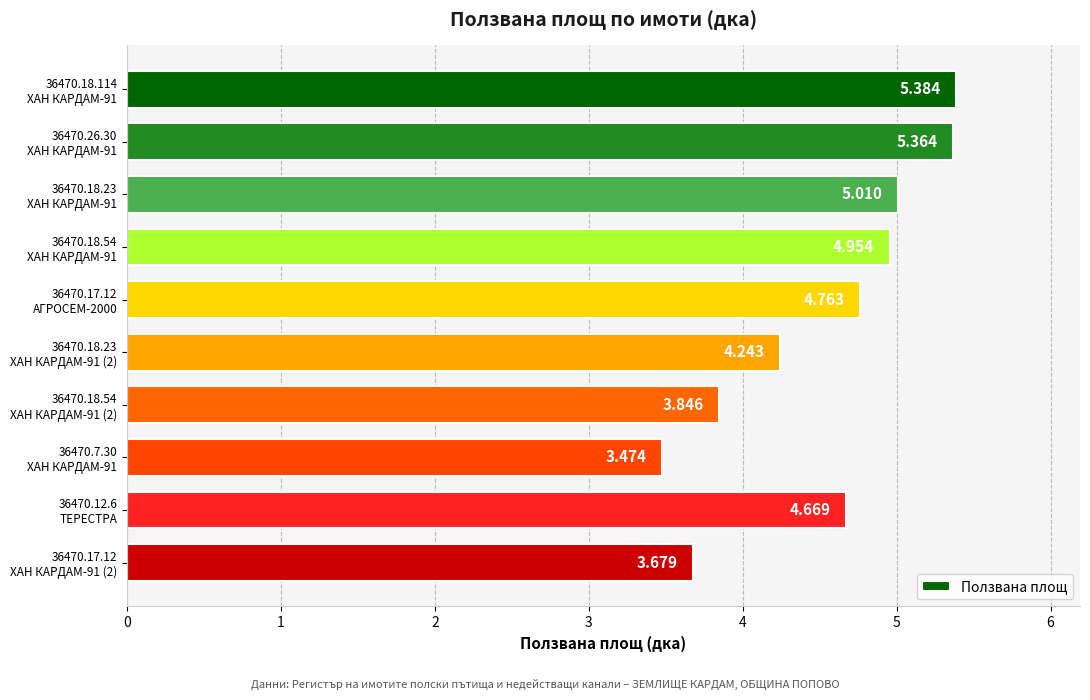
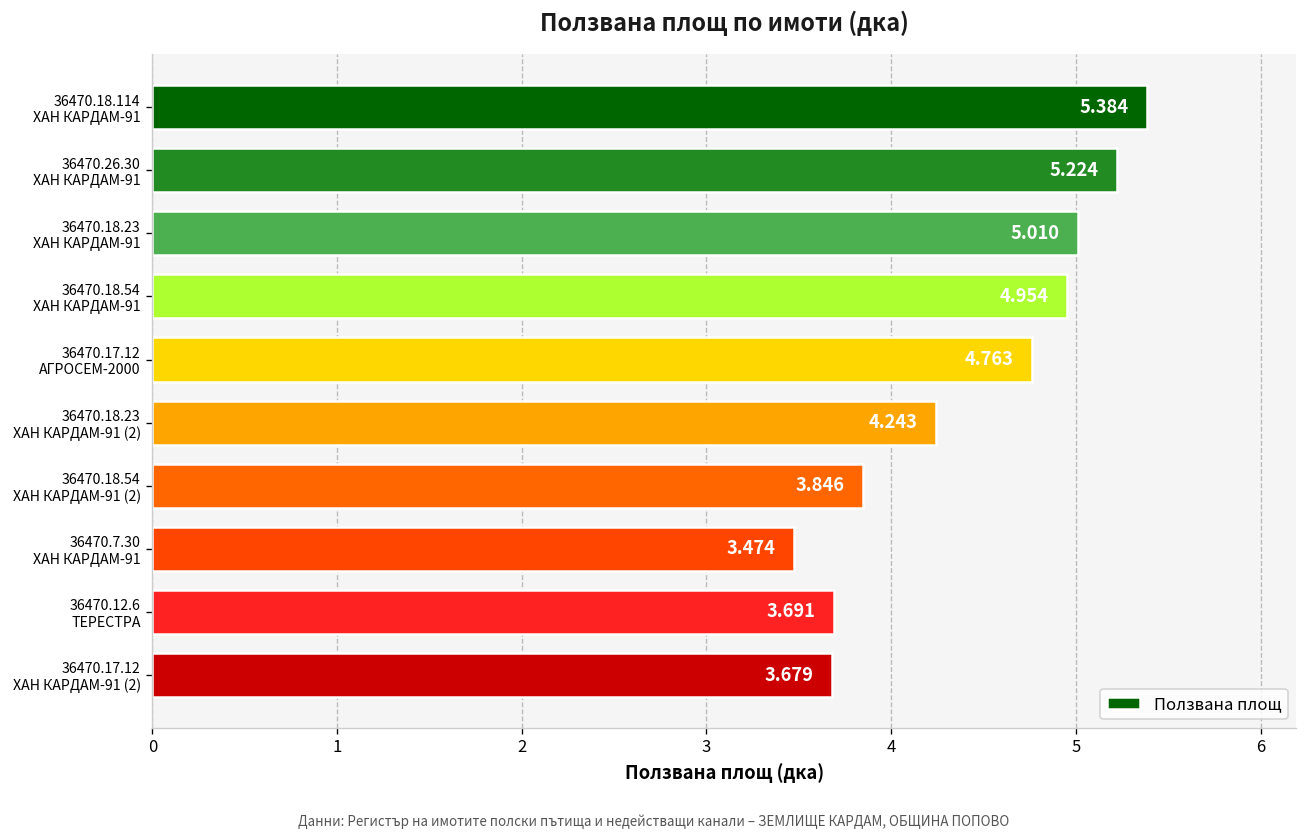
36470.26.30 ХАН КАРДАМ-91: 5.364 -> 5.224
36470.12.6 ТЕРЕСТРА: 4.669 -> 3.691
